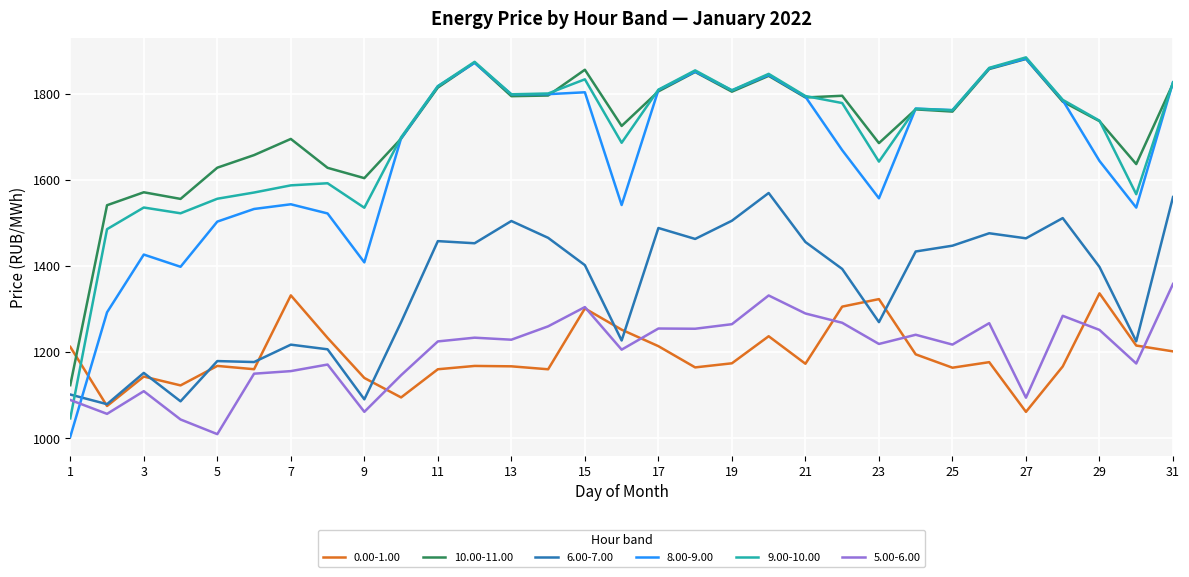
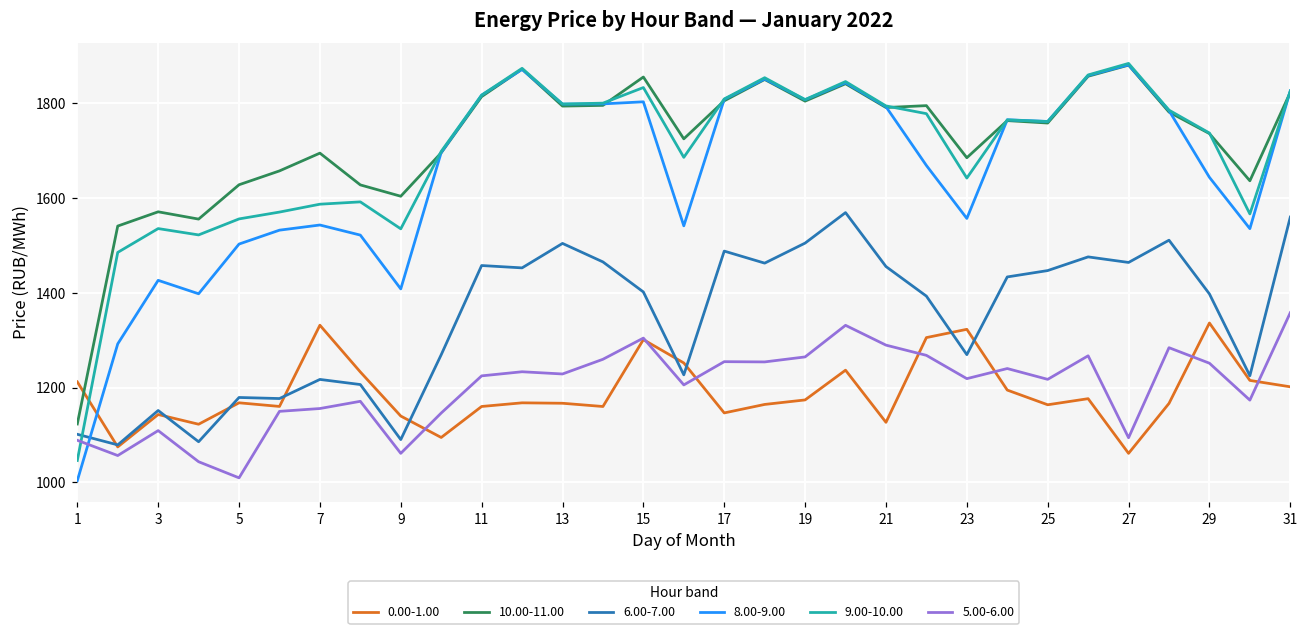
0.00-1.00, 17: 1210 -> 1150
0.00-1.00, 21: 1170 -> 1130
